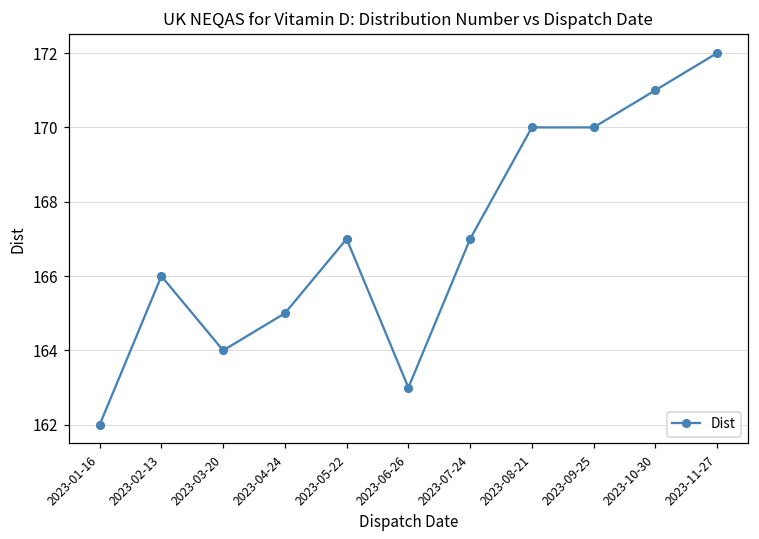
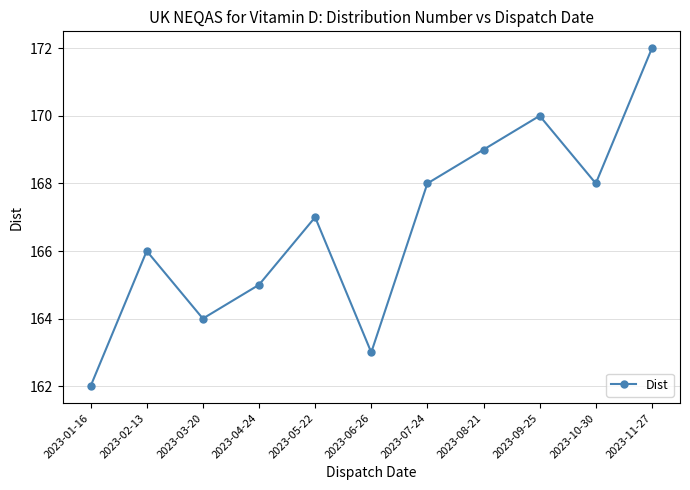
2023-07-24: 167 -> 168
2023-08-21: 170 -> 169
2023-10-30: 171 -> 168
